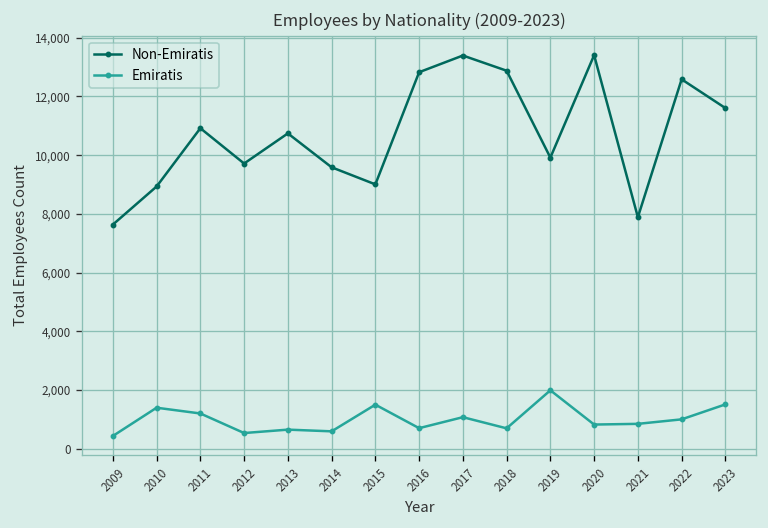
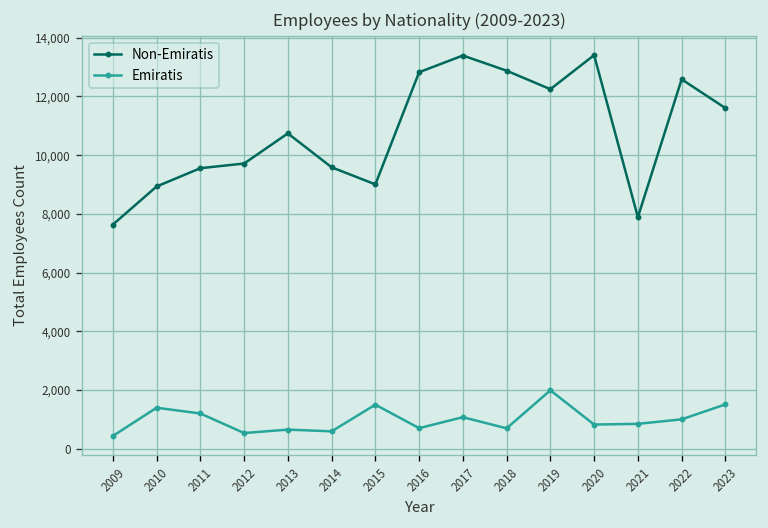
Non-Emiratis, 2011: 10,900 -> 9,600
Non-Emiratis, 2019: 9,900 -> 12,200
